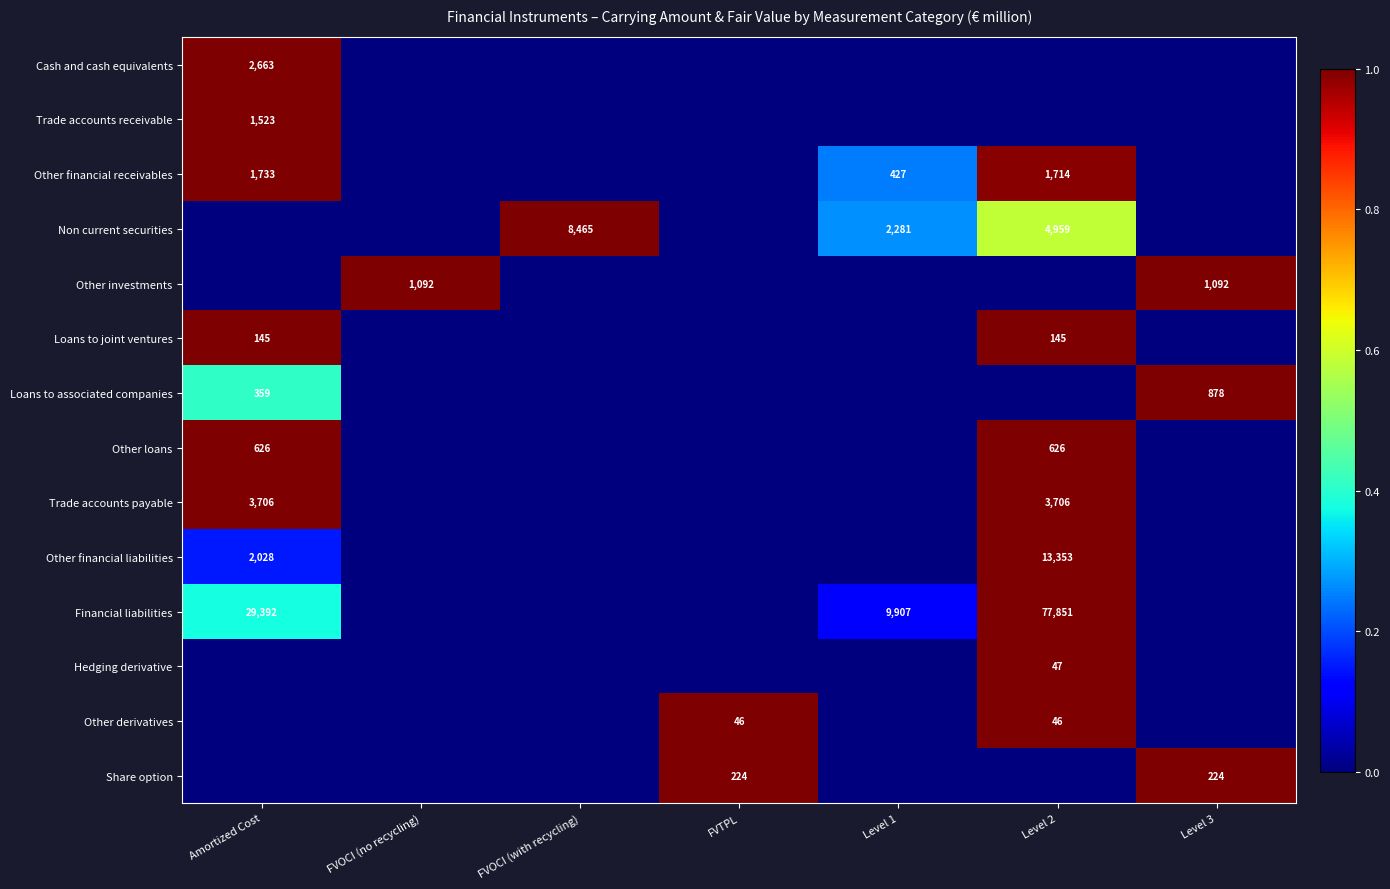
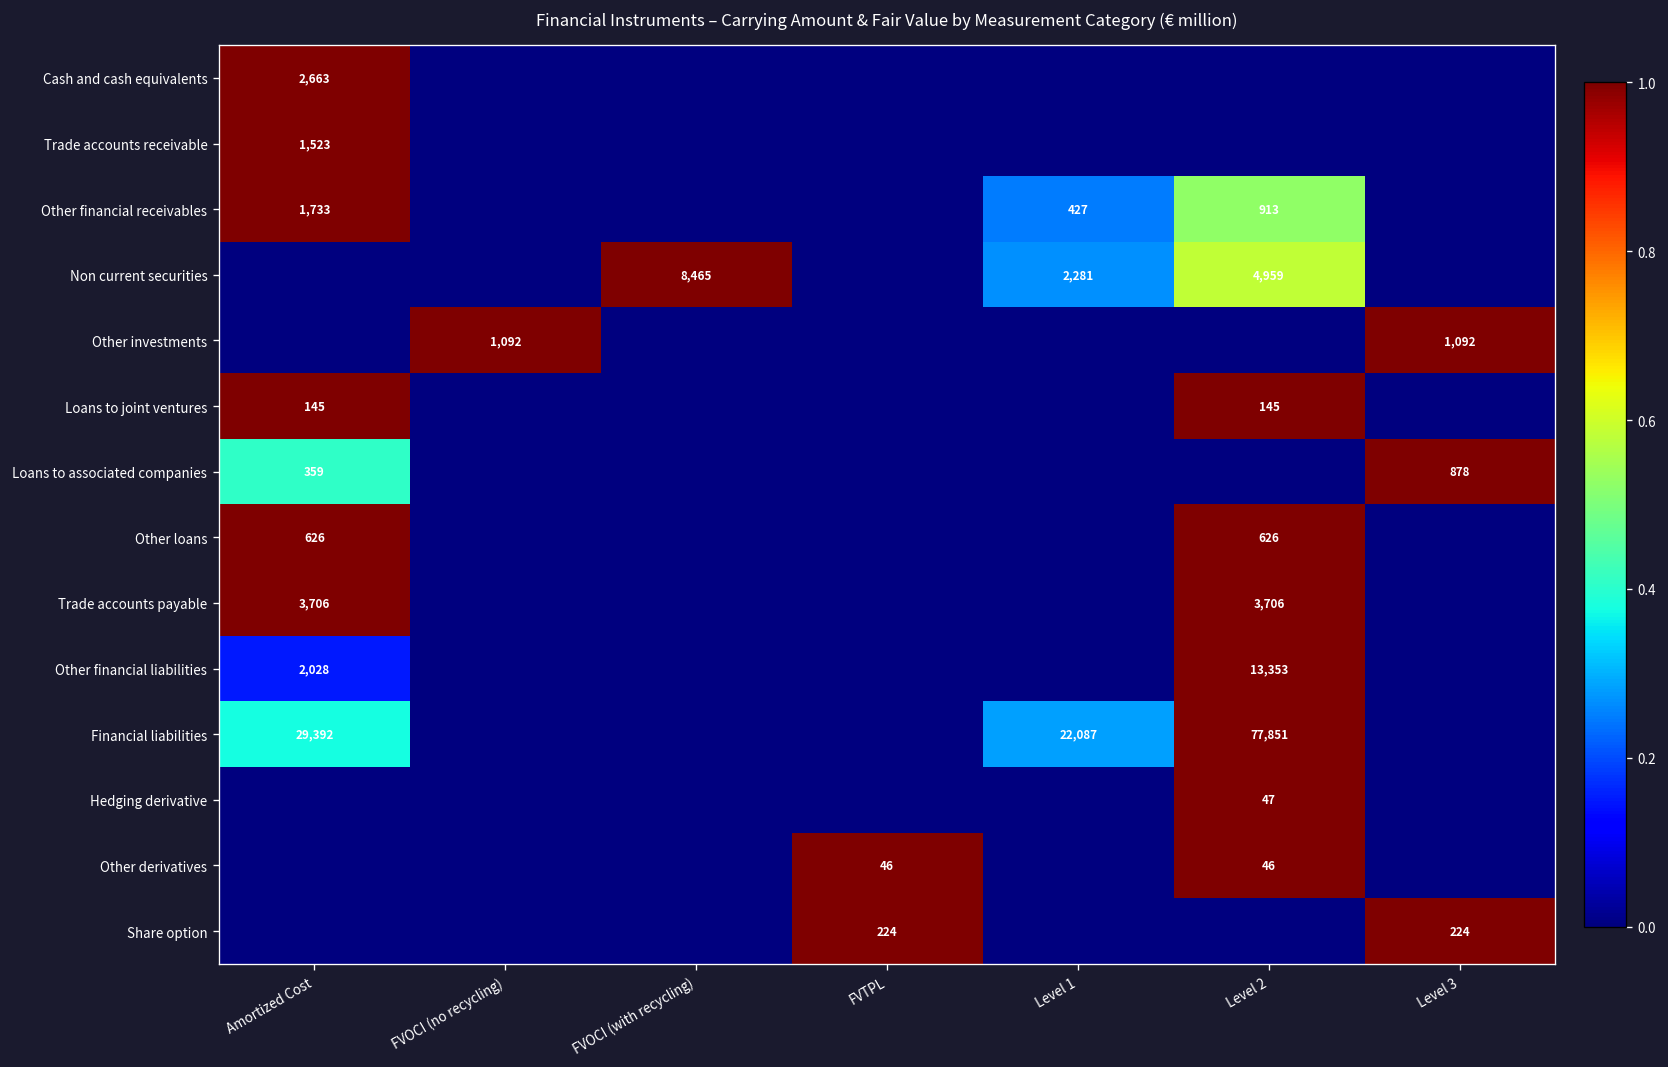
Other financial receivables, Level 2: 1,714 -> 913
Financial liabilities, Level 1: 9,907 -> 22,087
